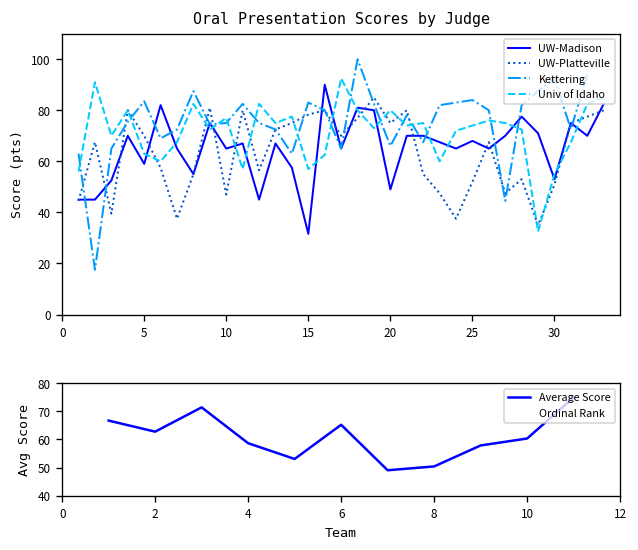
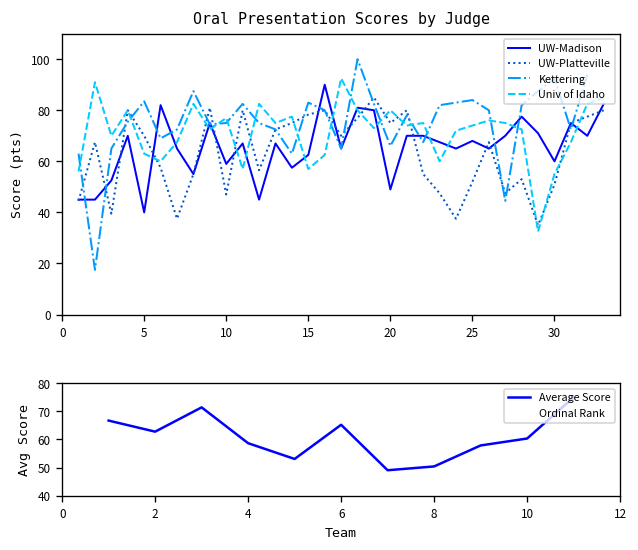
Oral Presentation Scores by Judge, UW-Madison, 5: 59 -> 40
Oral Presentation Scores by Judge, UW-Madison, 10: 65 -> 59
Oral Presentation Scores by Judge, UW-Madison, 15: 32 -> 63
Oral Presentation Scores by Judge, UW-Madison, 30: 53 -> 60
